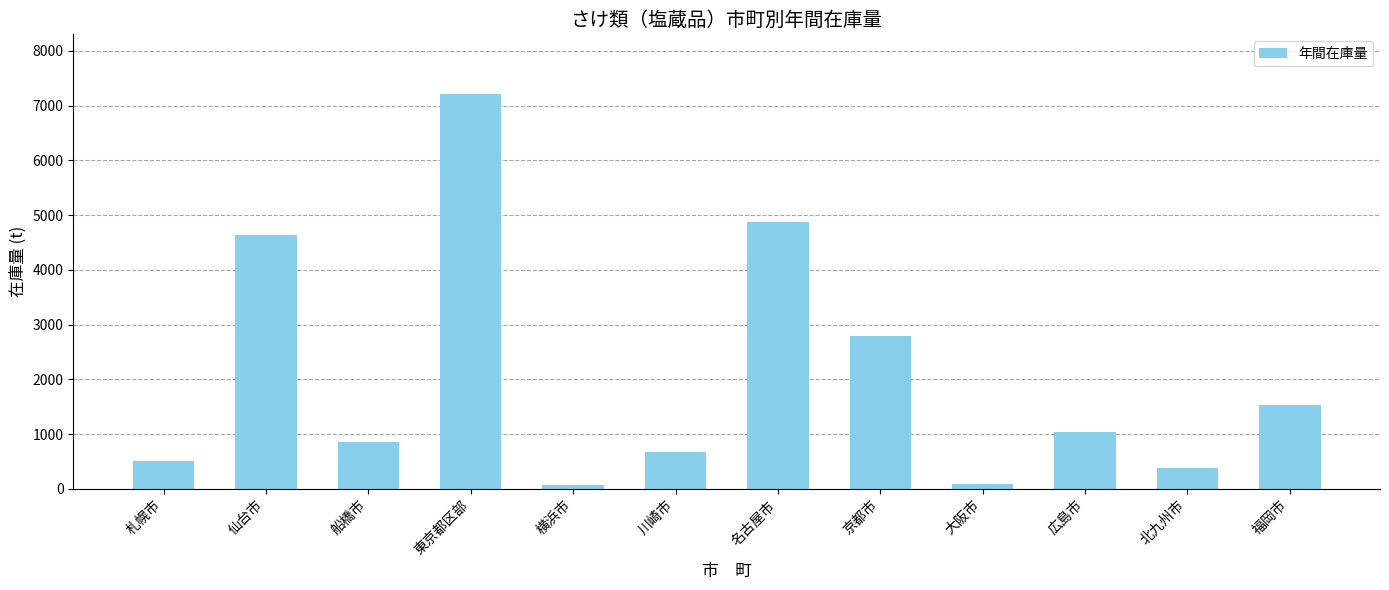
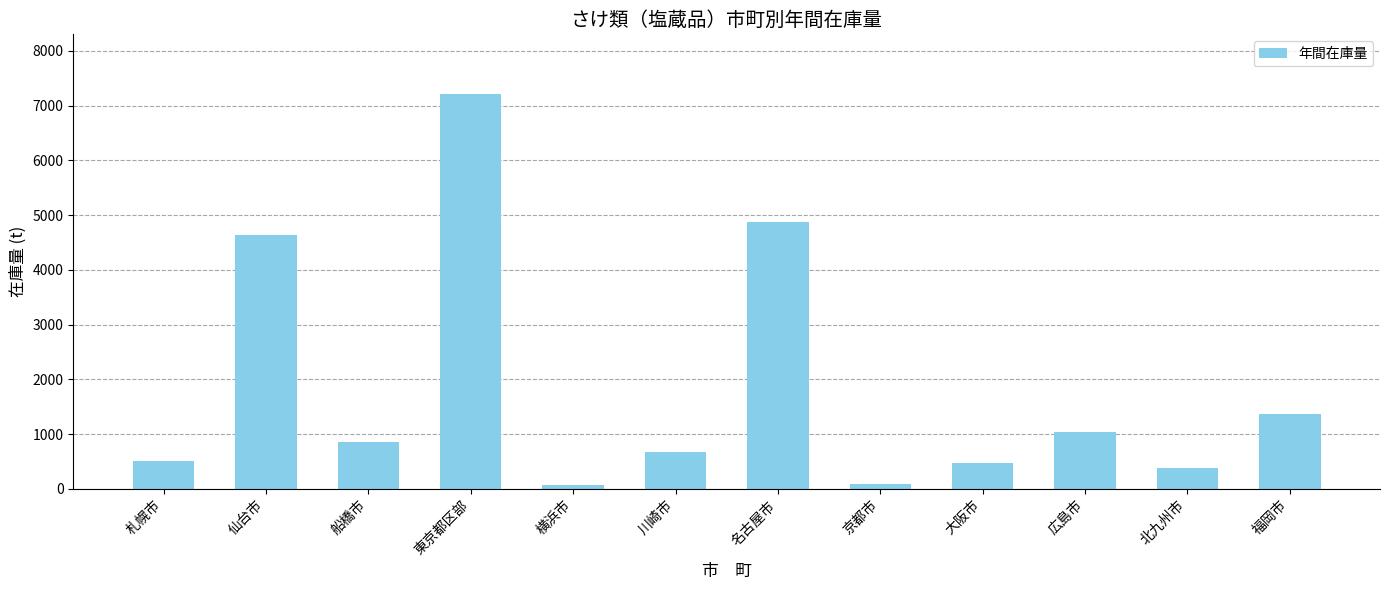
京都市: 2800 -> 100
大阪市: 100 -> 500
福岡市: 1500 -> 1400
